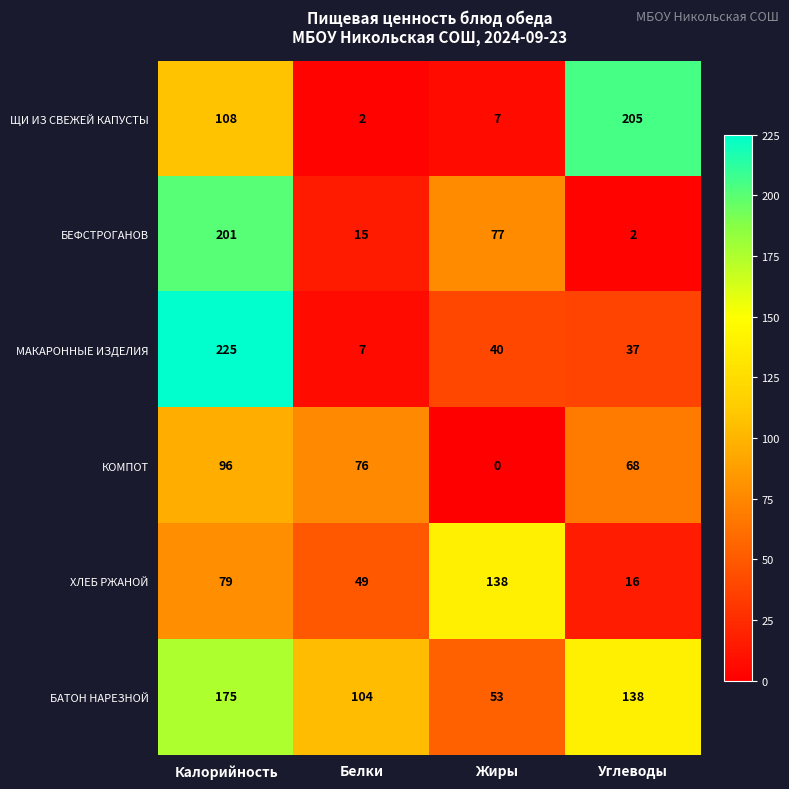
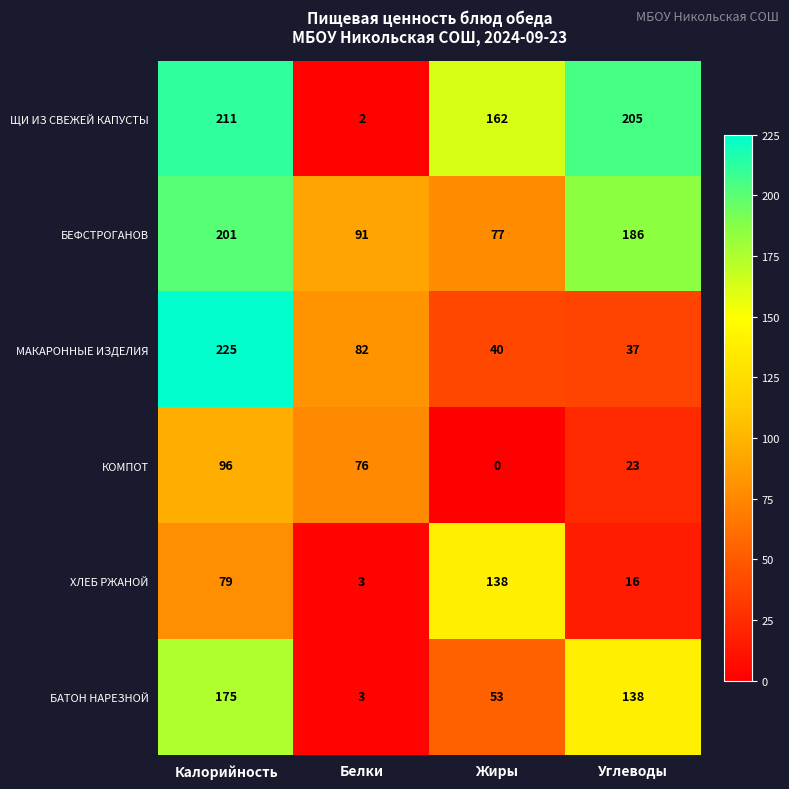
ЩИ ИЗ СВЕЖЕЙ КАПУСТЫ, Калорийность: 108 -> 211
ЩИ ИЗ СВЕЖЕЙ КАПУСТЫ, Жиры: 7 -> 162
БЕФСТРОГАНОВ, Белки: 15 -> 91
БЕФСТРОГАНОВ, Углеводы: 2 -> 186
МАКАРОННЫЕ ИЗДЕЛИЯ, Белки: 7 -> 82
КОМПОТ, Углеводы: 68 -> 23
ХЛЕБ РЖАНОЙ, Белки: 49 -> 3
БАТОН НАРЕЗНОЙ, Белки: 104 -> 3
